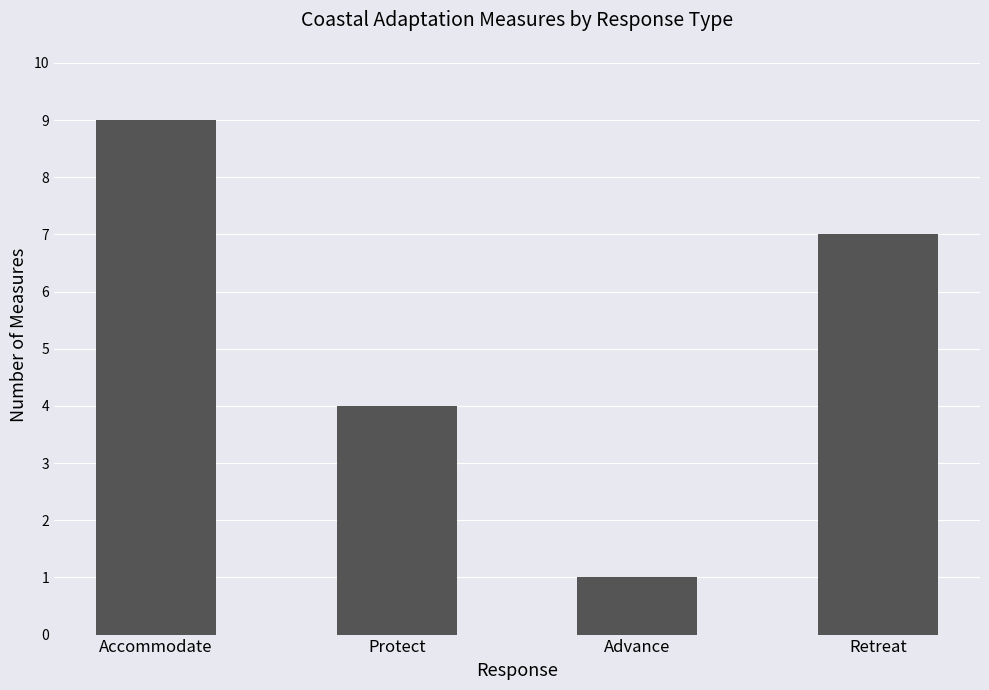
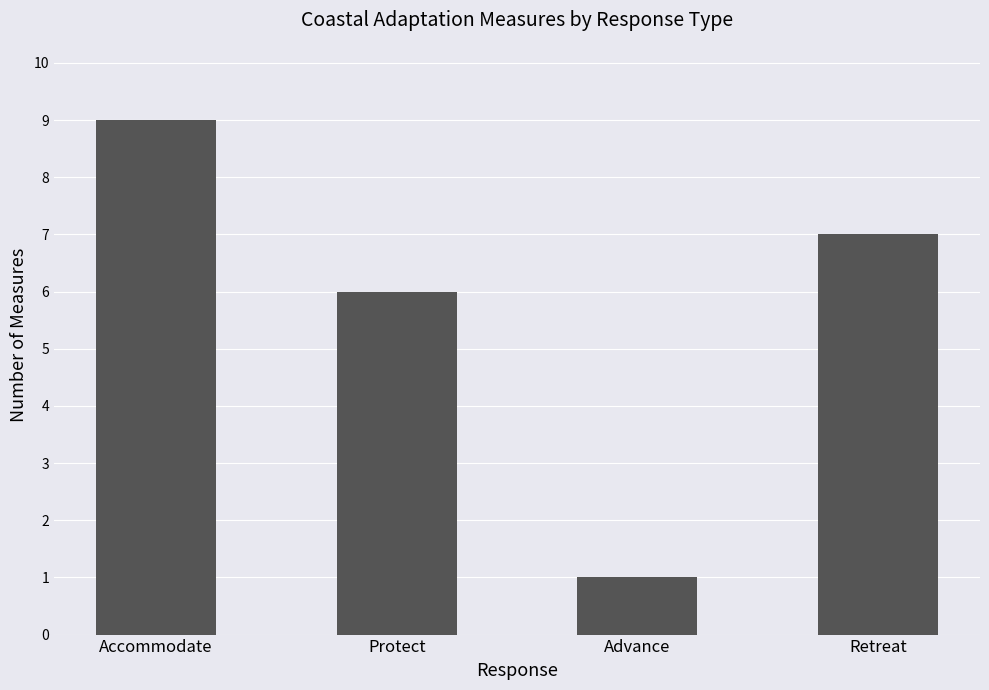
Protect: 4 -> 6
